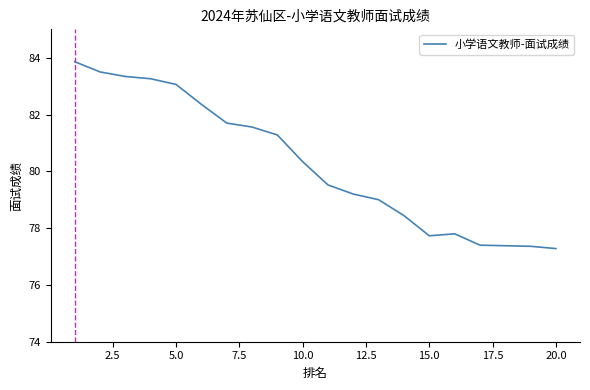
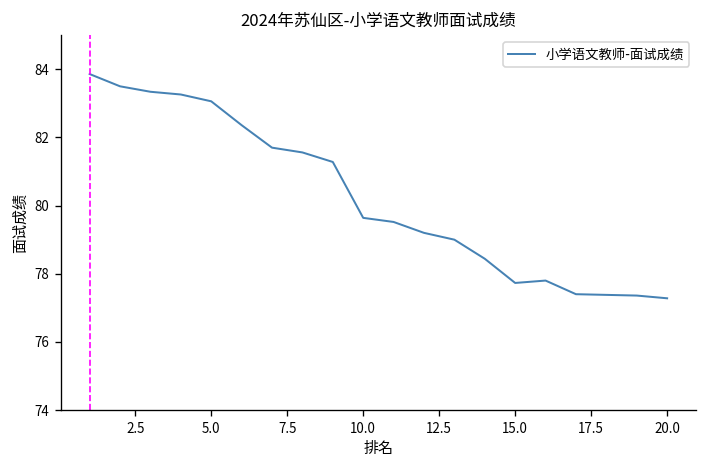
10.0: 80.3 -> 79.6
